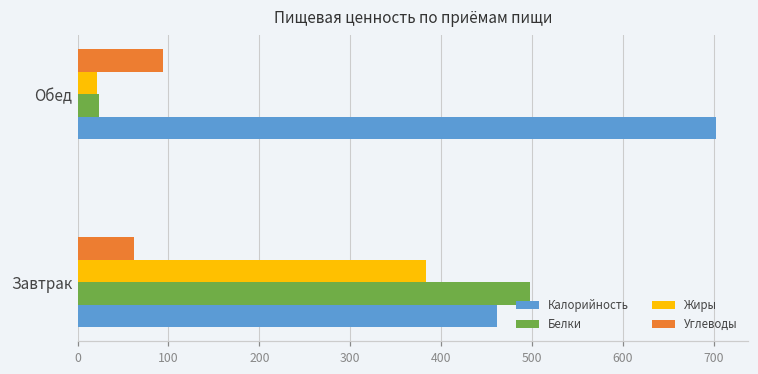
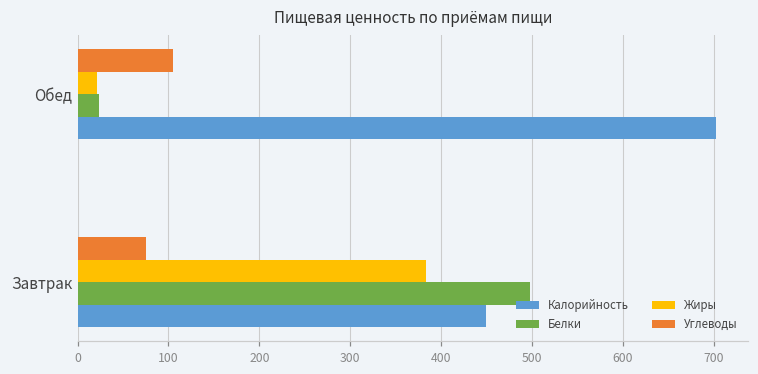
Углеводы, Обед: 90 -> 100
Углеводы, Завтрак: 60 -> 80
Калорийность, Завтрак: 460 -> 450
